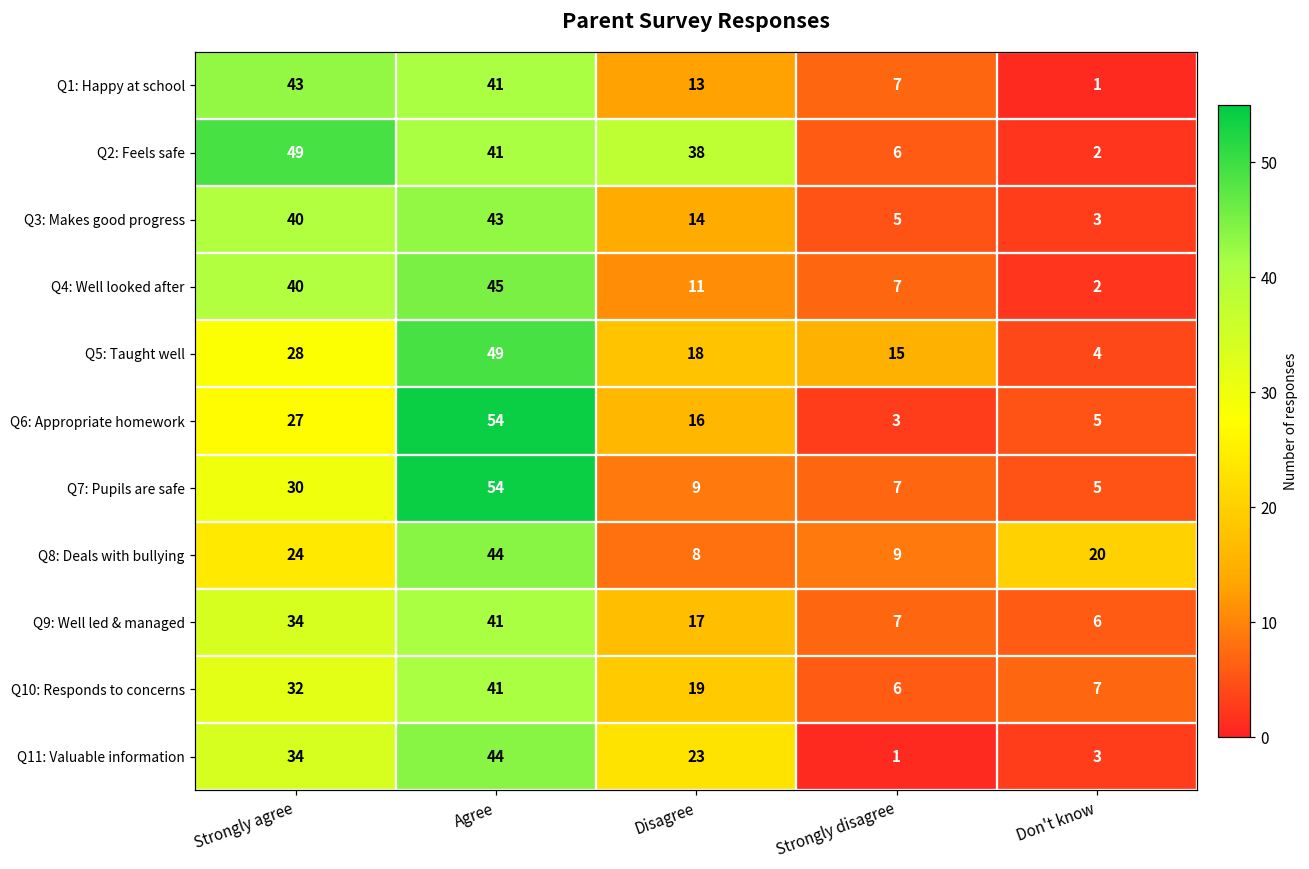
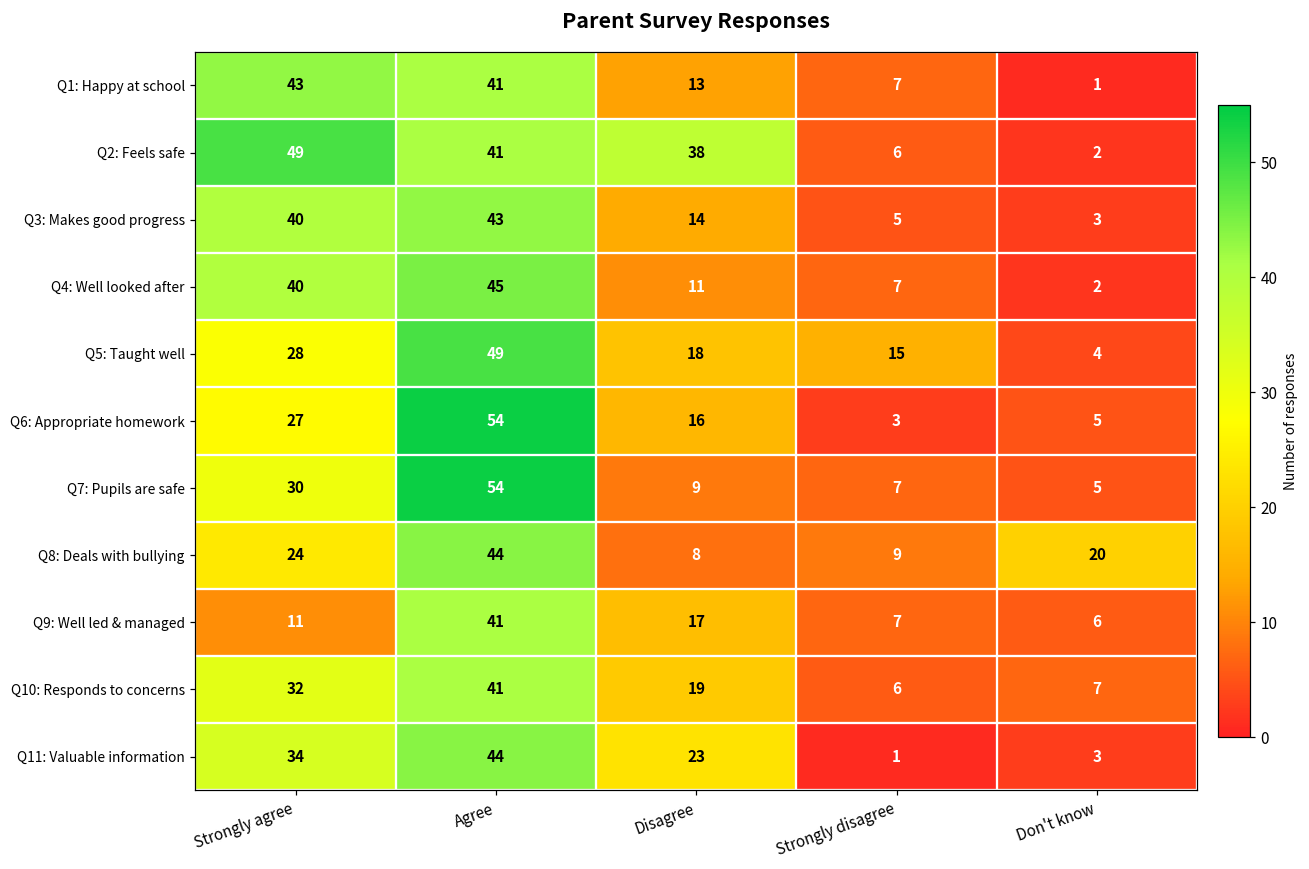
Q9: Well led & managed, Strongly agree: 34 -> 11
